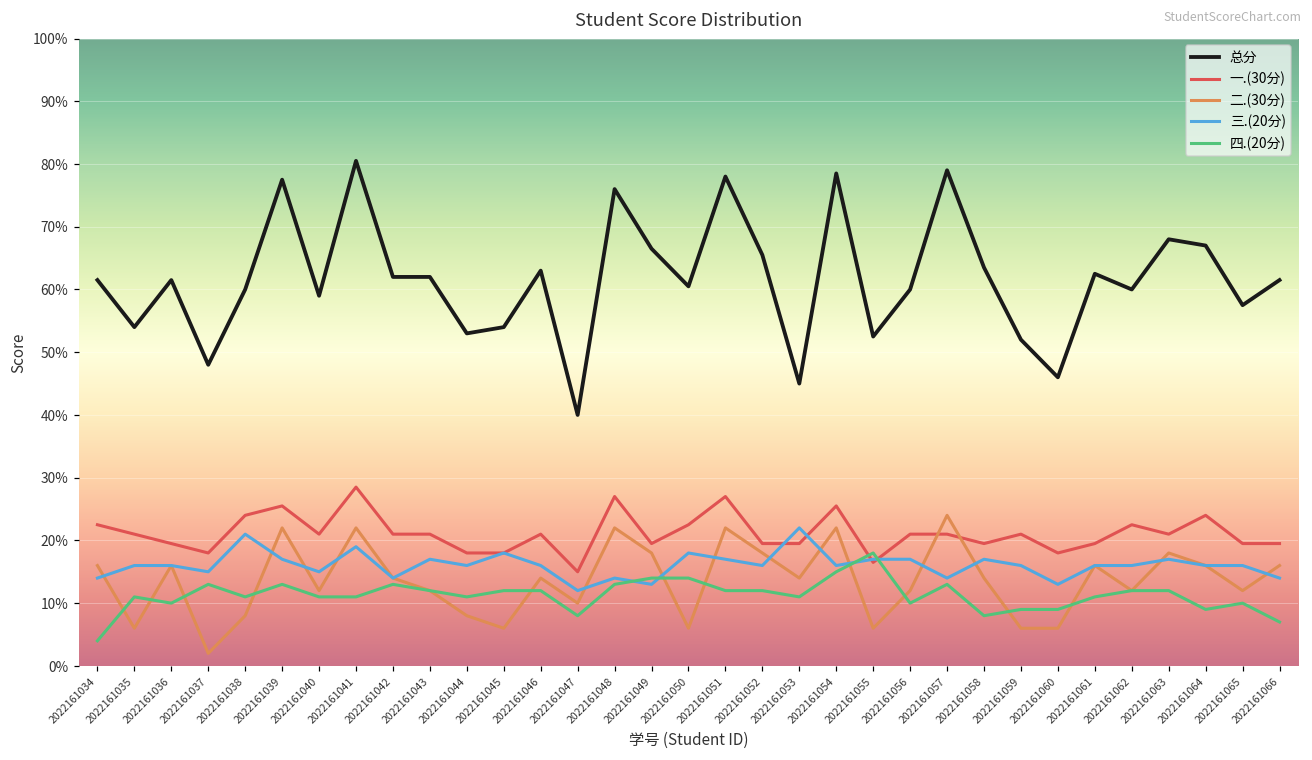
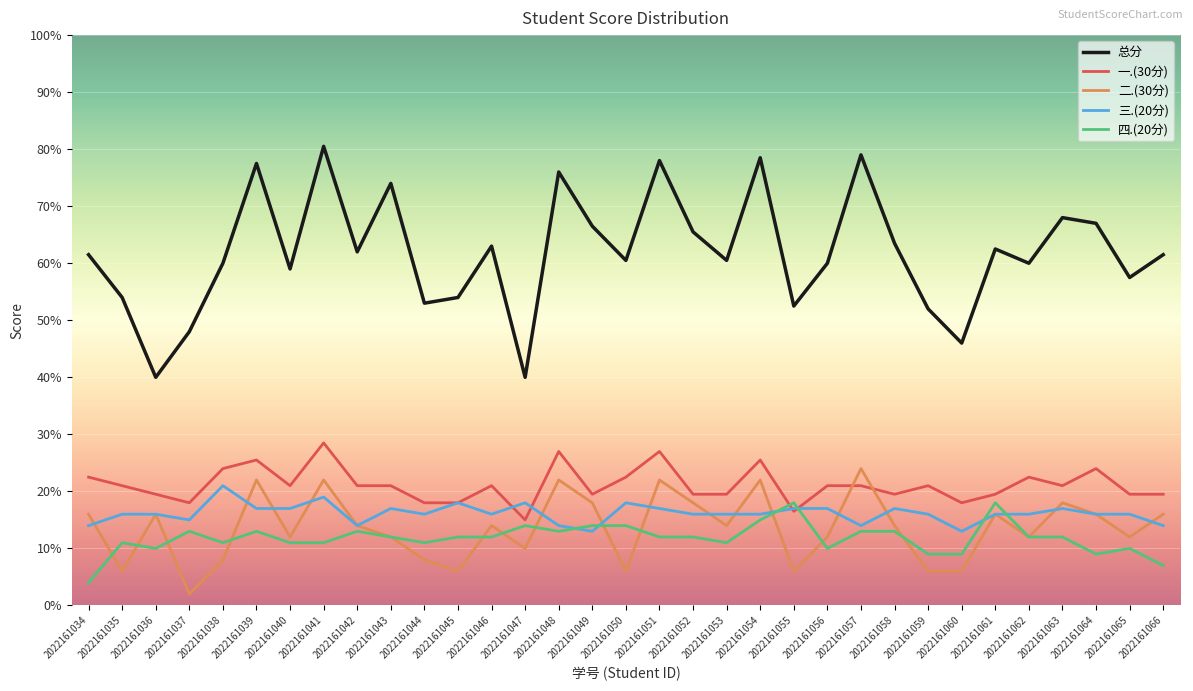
总分, 2022161036: 62% -> 40%
三.(20分), 2022161040: 15% -> 17%
总分, 2022161043: 62% -> 74%
三.(20分), 2022161047: 12% -> 18%
四.(20分), 2022161047: 8% -> 14%
总分, 2022161053: 45% -> 61%
三.(20分), 2022161053: 22% -> 16%
四.(20分), 2022161058: 8% -> 13%
四.(20分), 2022161061: 11% -> 18%
